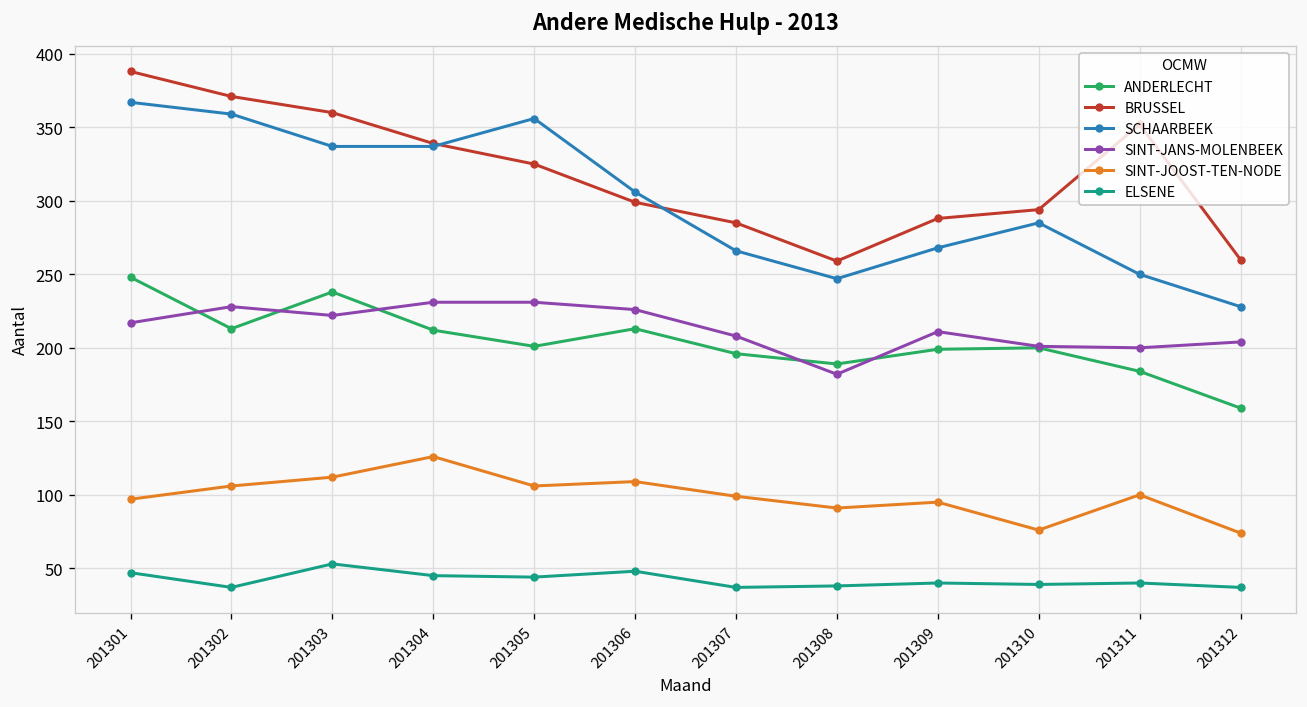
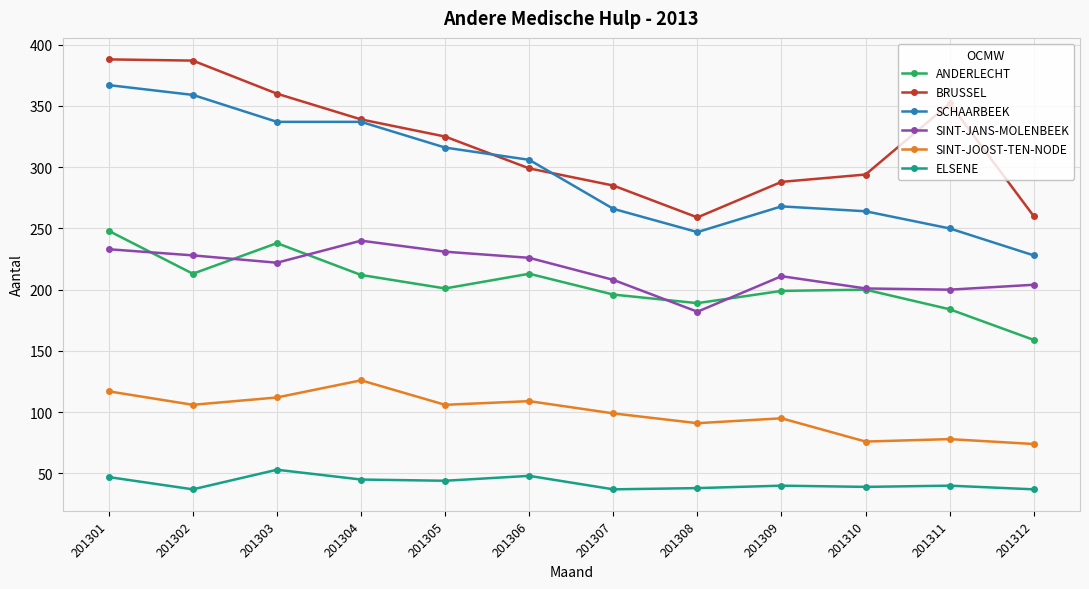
SINT-JANS-MOLENBEEK, 201301: 217 -> 233
SINT-JOOST-TEN-NODE, 201301: 97 -> 117
BRUSSEL, 201302: 371 -> 387
SINT-JANS-MOLENBEEK, 201304: 231 -> 240
SCHAARBEEK, 201305: 356 -> 316
SCHAARBEEK, 201310: 285 -> 264
SINT-JOOST-TEN-NODE, 201311: 100 -> 78
